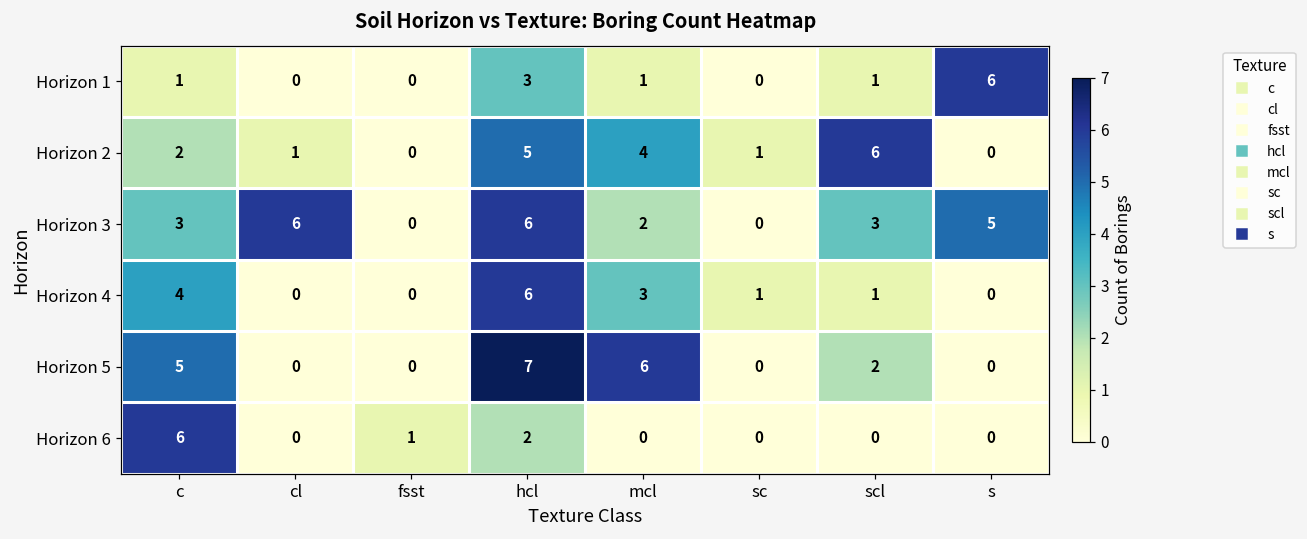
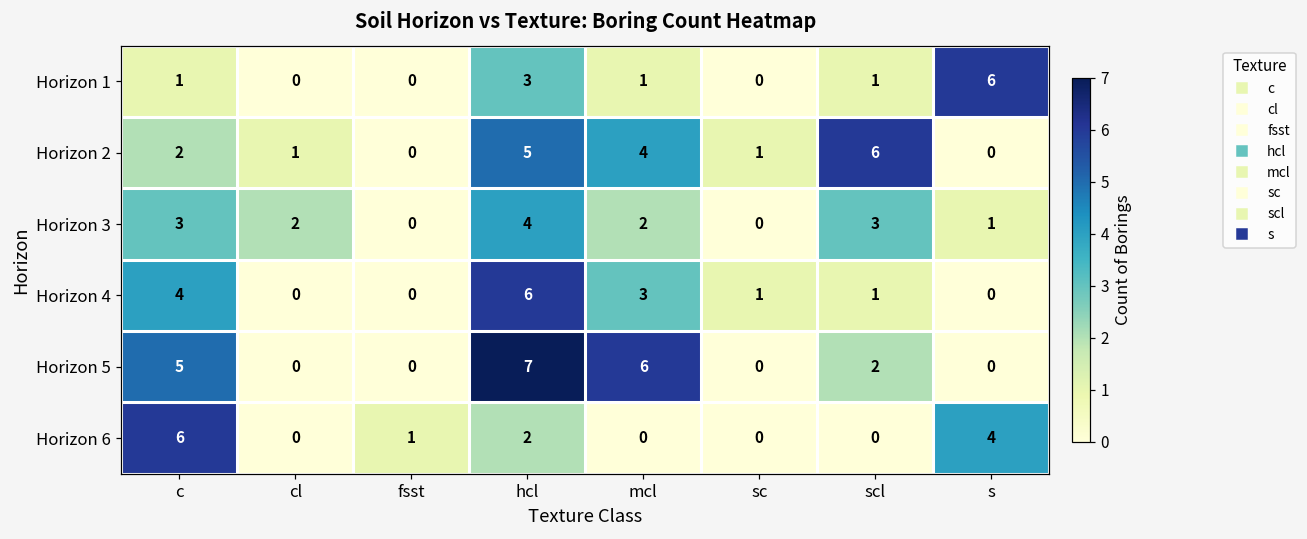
Horizon 3, cl: 6 -> 2
Horizon 3, hcl: 6 -> 4
Horizon 3, s: 5 -> 1
Horizon 6, s: 0 -> 4
